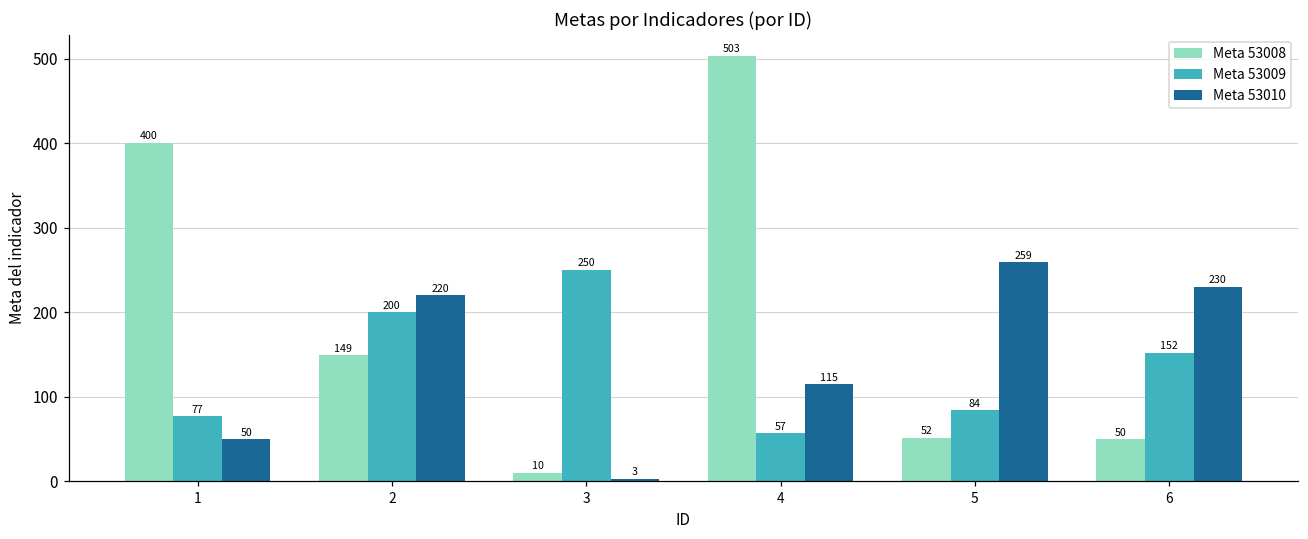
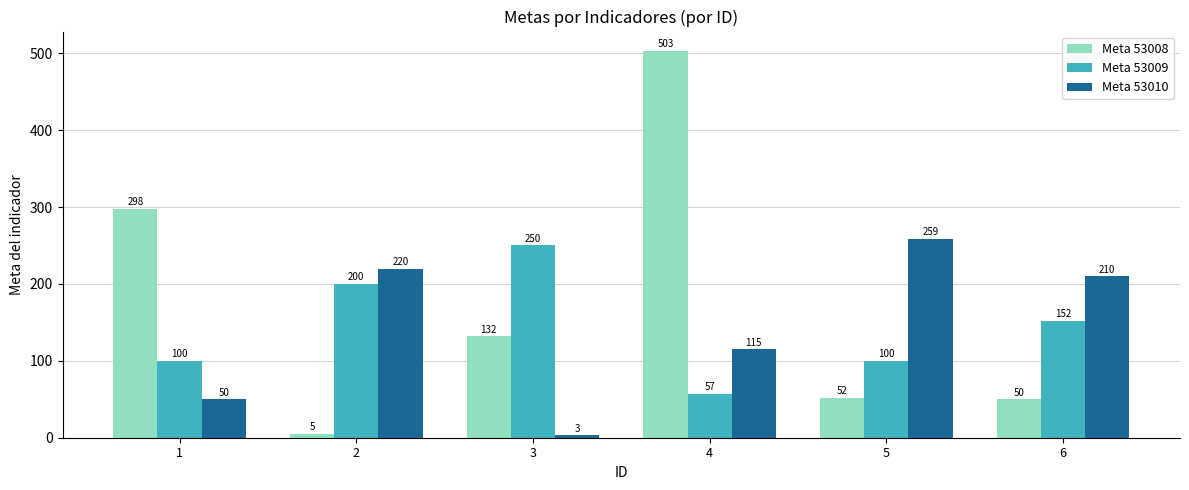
Meta 53008, 1: 400 -> 298
Meta 53009, 1: 77 -> 100
Meta 53008, 2: 149 -> 5
Meta 53008, 3: 10 -> 132
Meta 53009, 5: 84 -> 100
Meta 53010, 6: 230 -> 210
